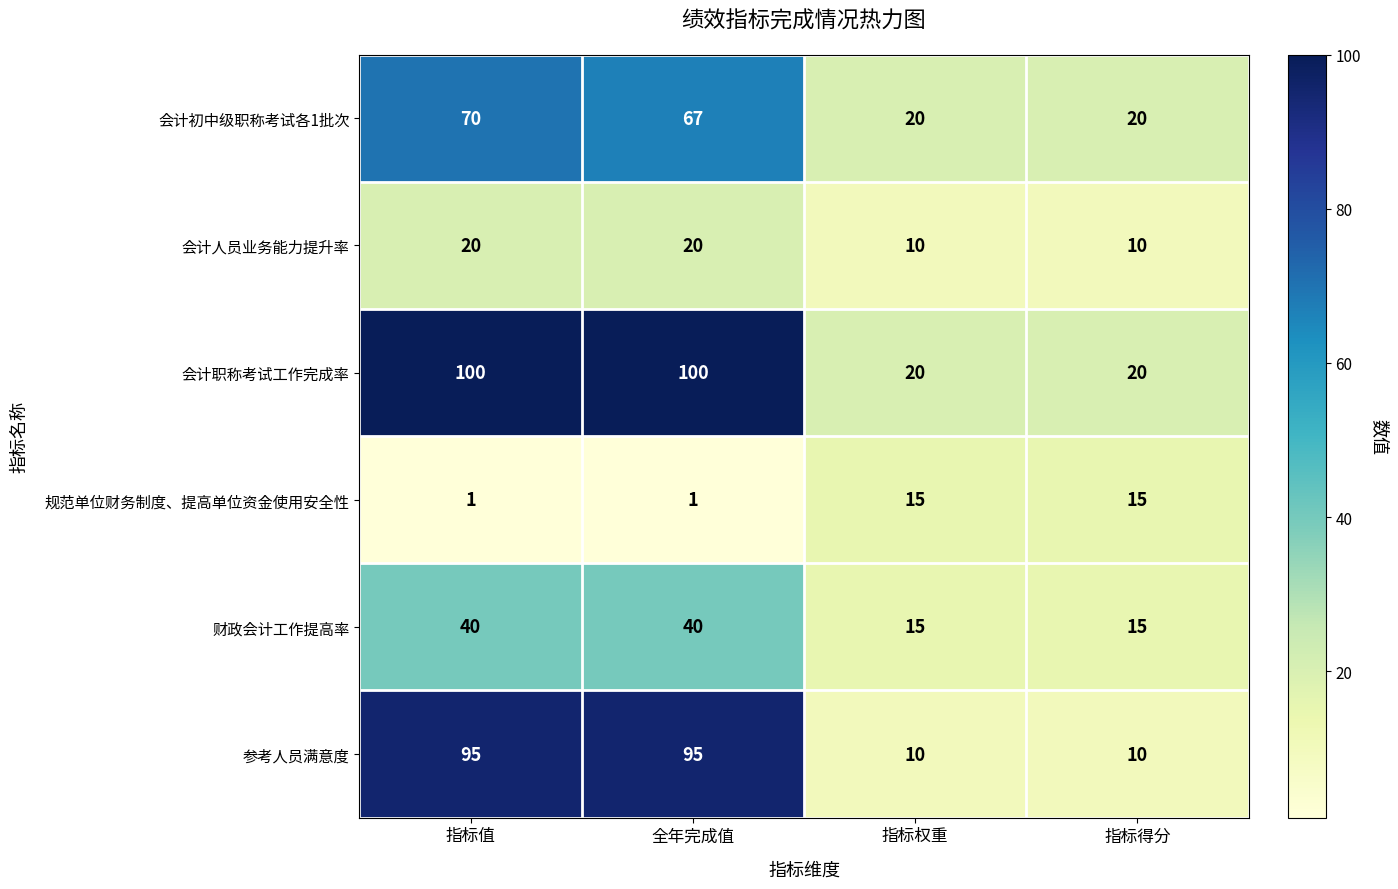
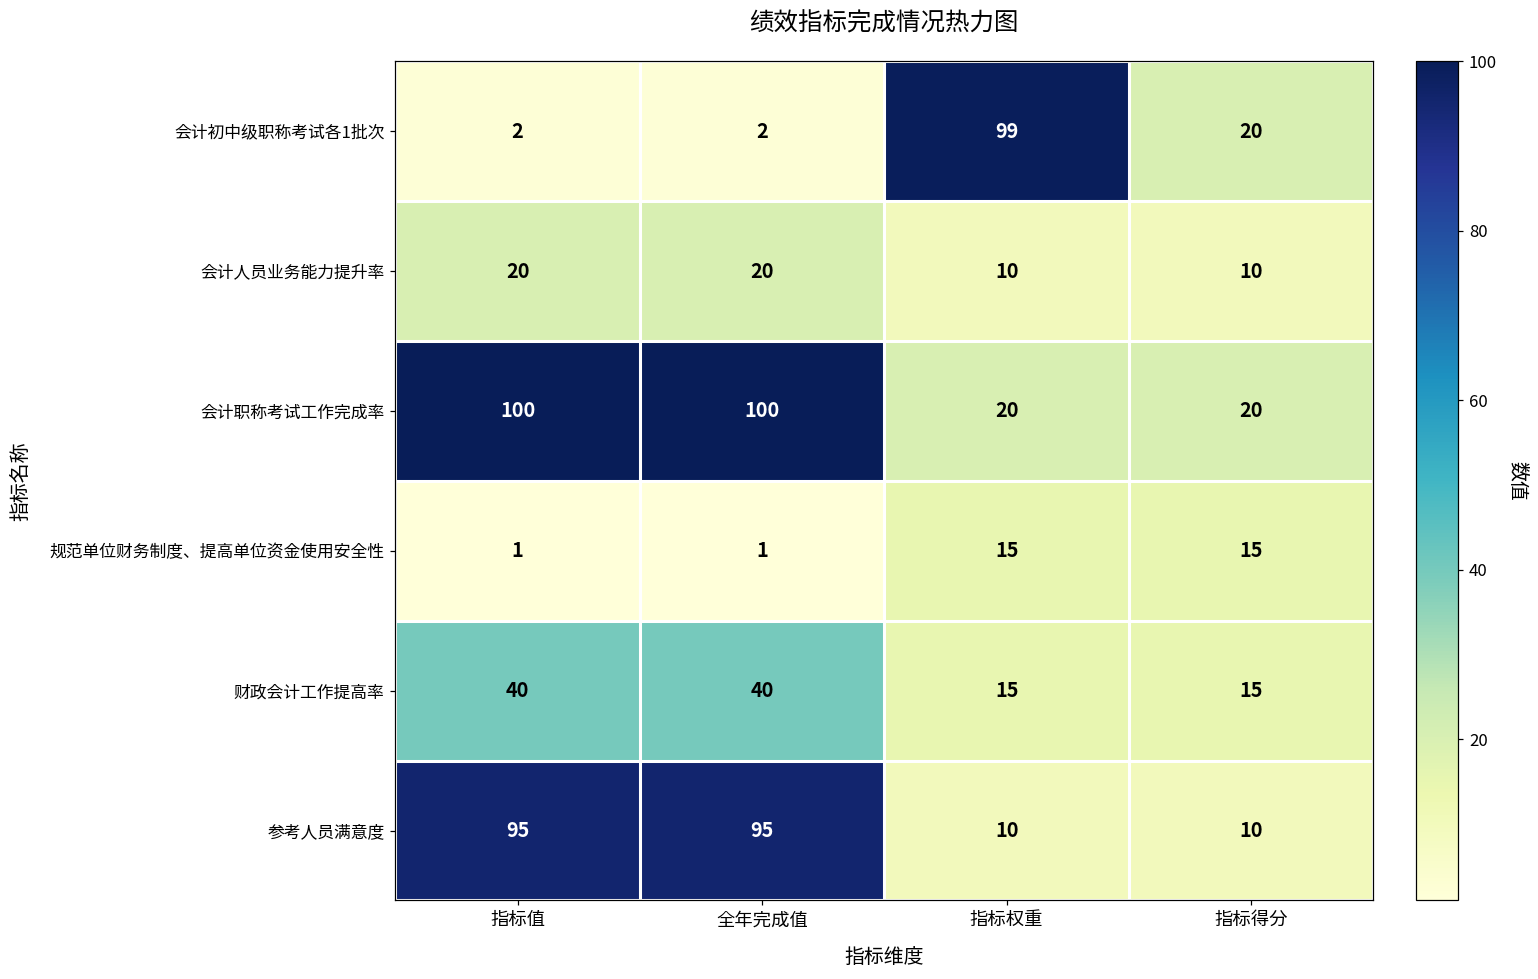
会计初中级职称考试各1批次, 指标值: 70 -> 2
会计初中级职称考试各1批次, 全年完成值: 67 -> 2
会计初中级职称考试各1批次, 指标权重: 20 -> 99
